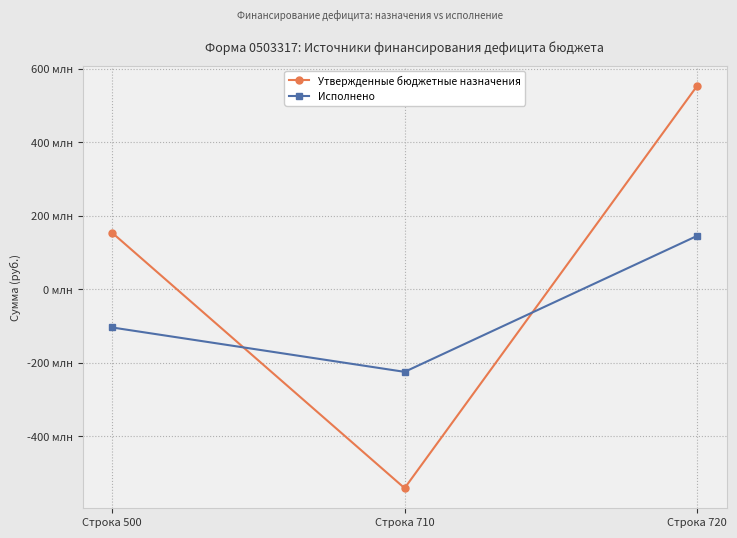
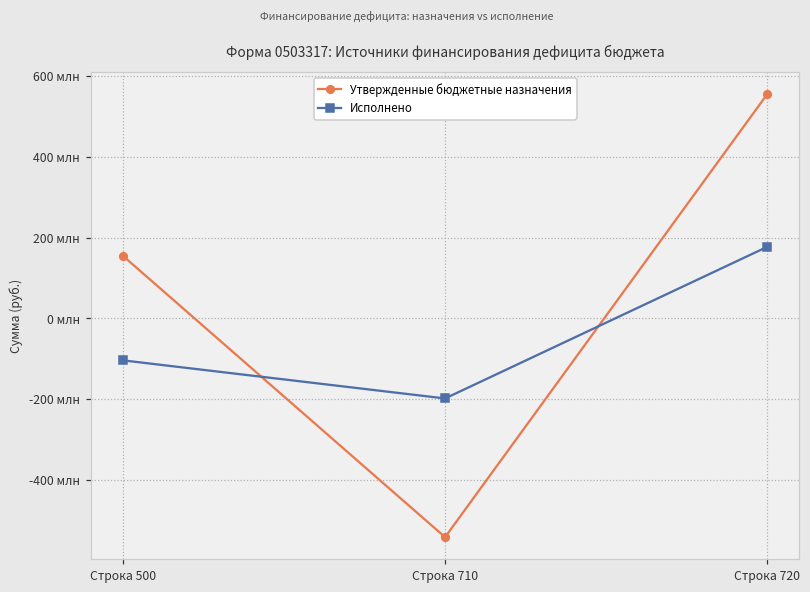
Исполнено, Строка 710: -230 млн -> -200 млн
Исполнено, Строка 720: 150 млн -> 180 млн
